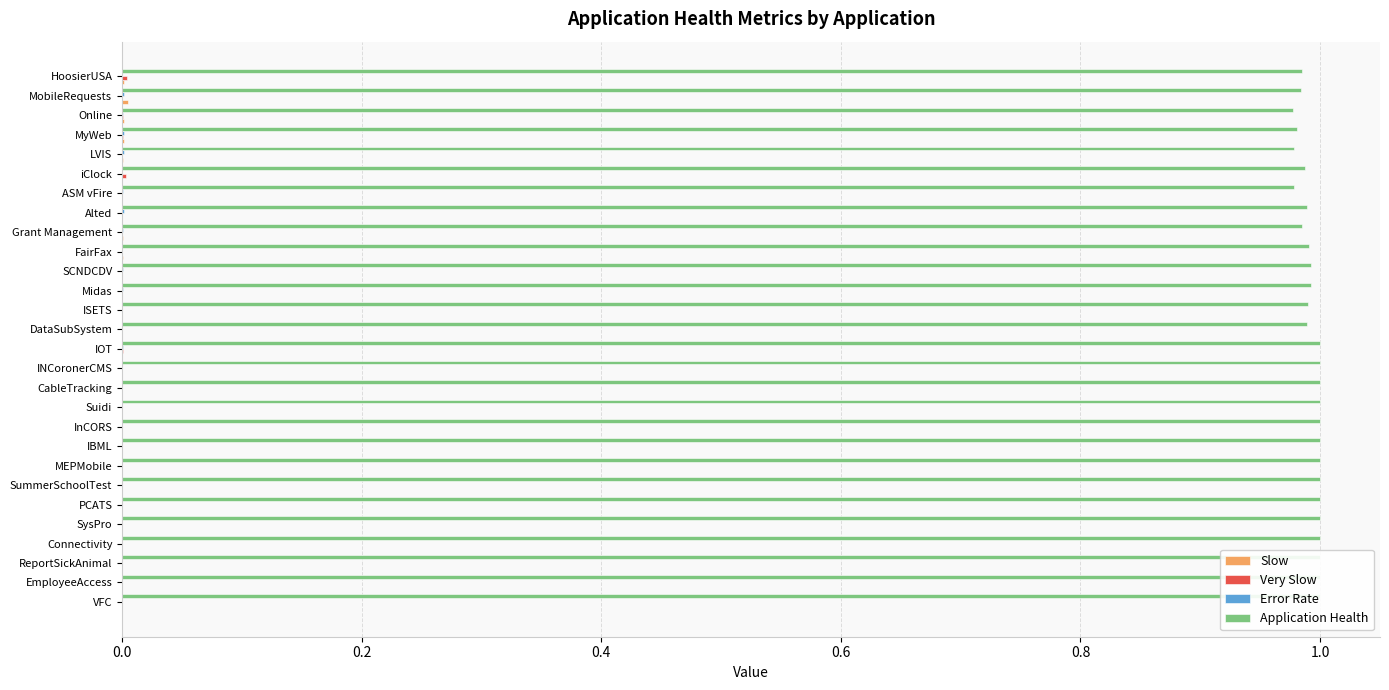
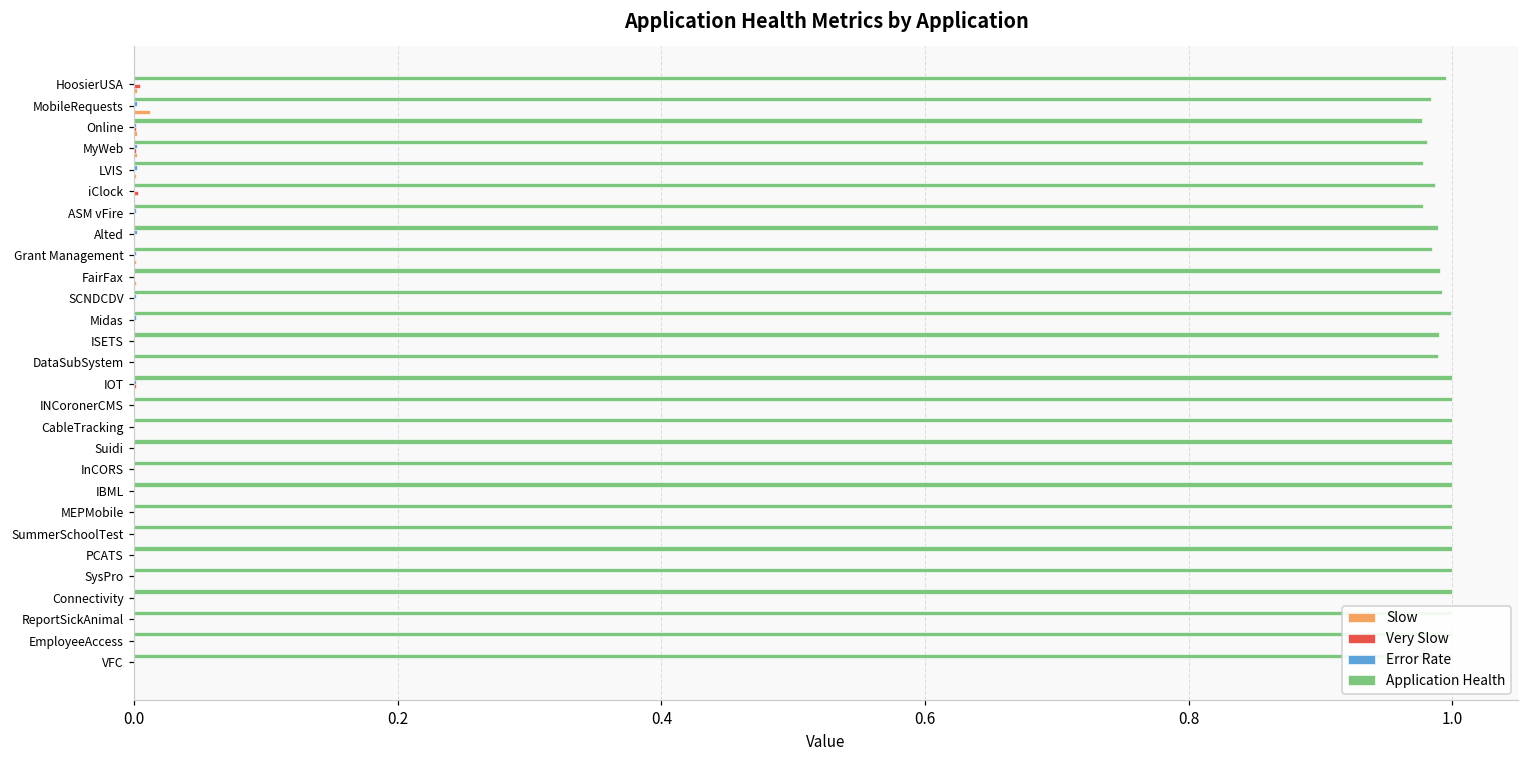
Application Health, HoosierUSA: 0.985 -> 0.995
Slow, MobileRequests: 0.005 -> 0.012
Application Health, Midas: 0.992 -> 0.999
